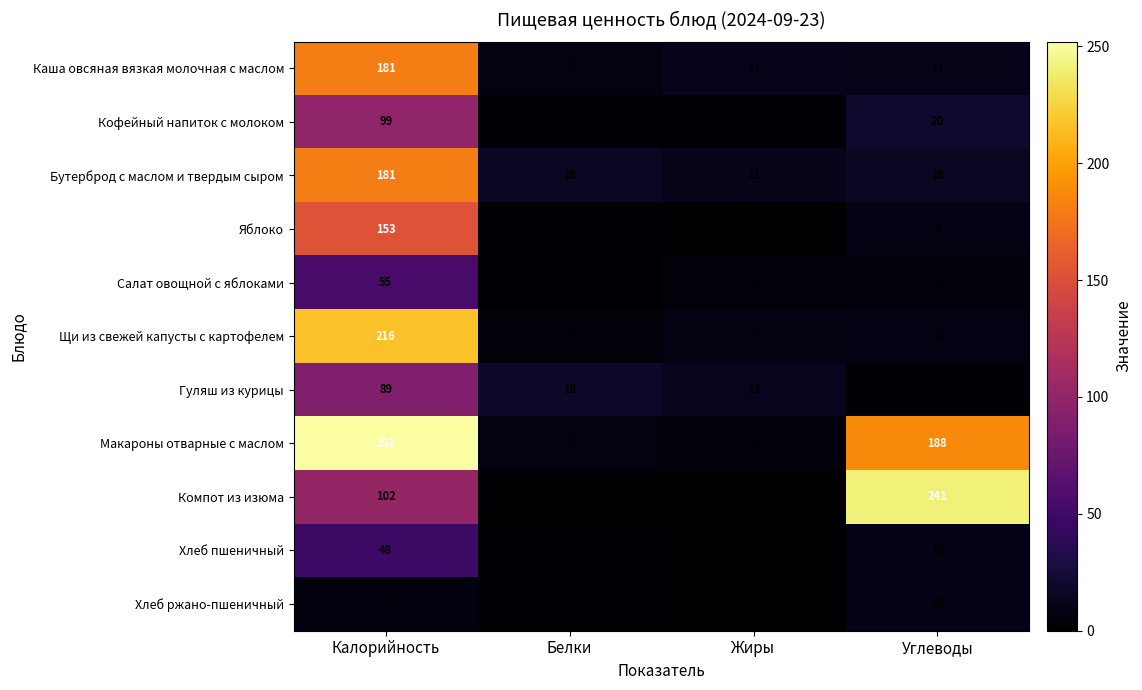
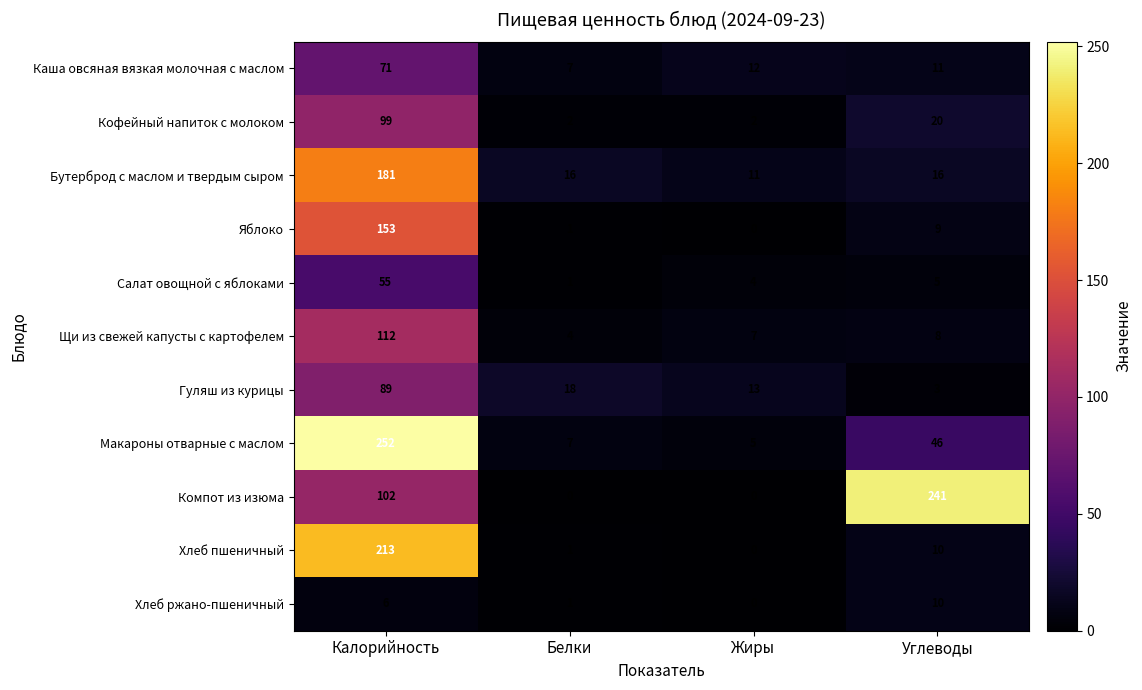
Каша овсяная вязкая молочная с маслом, Калорийность: 181 -> 71
Щи из свежей капусты с картофелем, Калорийность: 216 -> 112
Макароны отварные с маслом, Углеводы: 188 -> 46
Хлеб пшеничный, Калорийность: 48 -> 213
